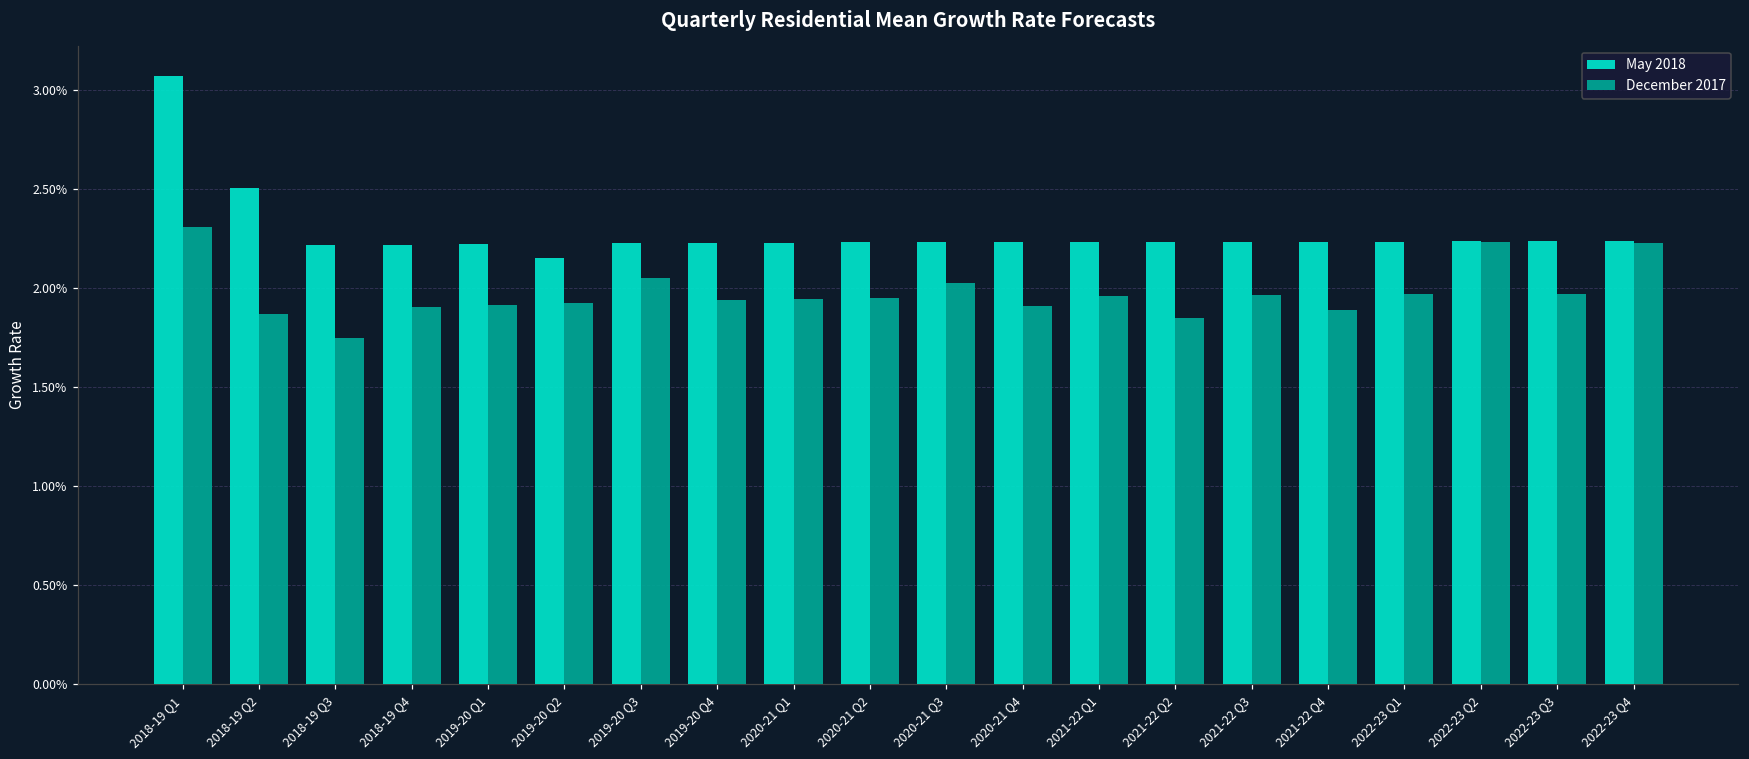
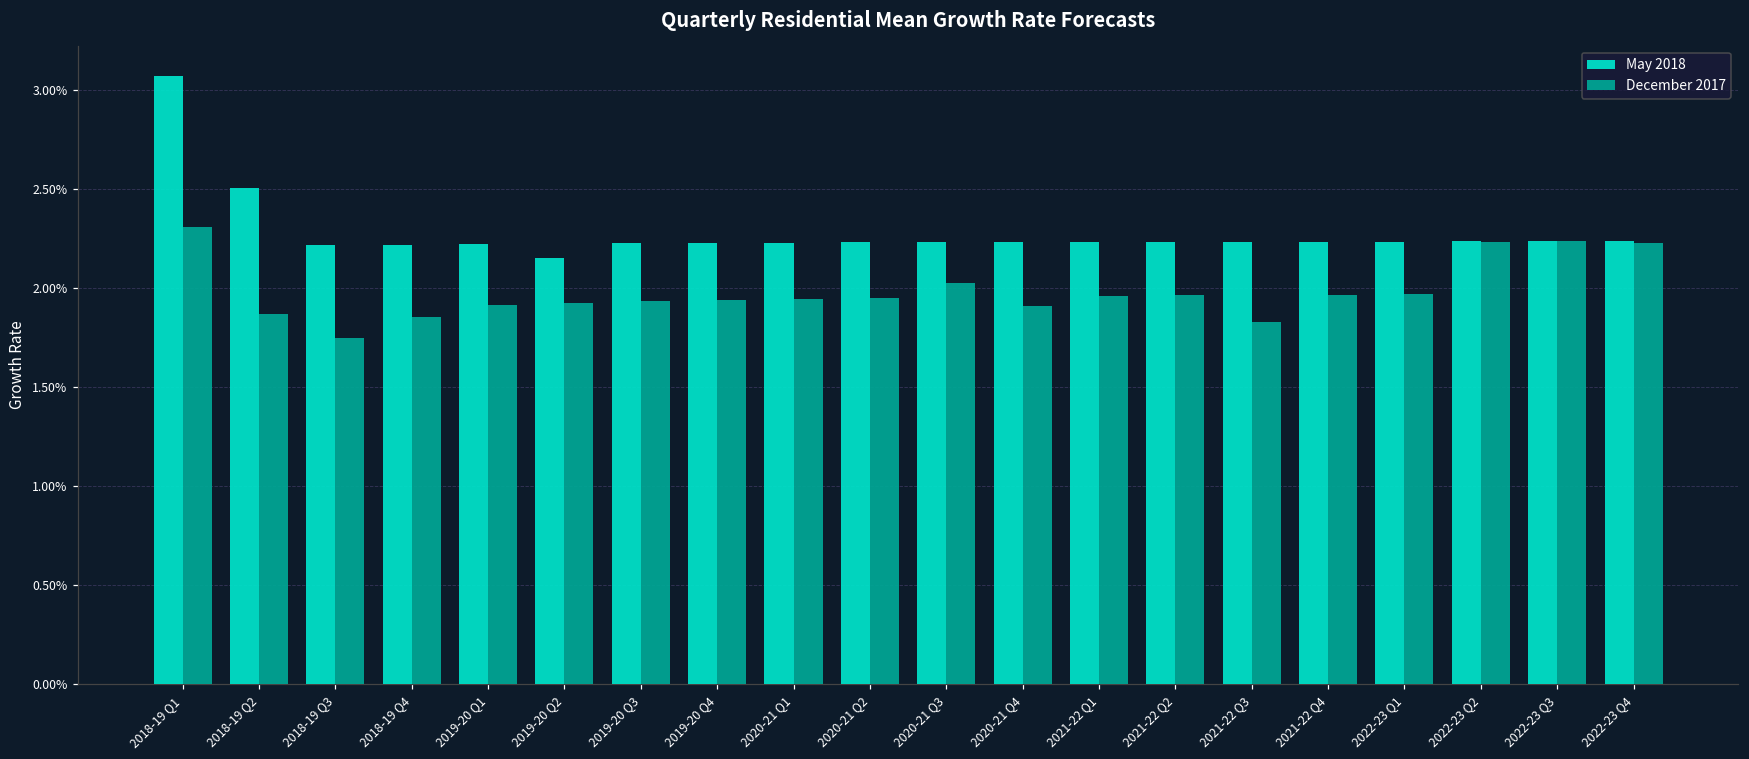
December 2017, 2018-19 Q4: 1.90% -> 1.86%
December 2017, 2019-20 Q3: 2.05% -> 1.94%
December 2017, 2021-22 Q2: 1.85% -> 1.96%
December 2017, 2021-22 Q3: 1.97% -> 1.83%
December 2017, 2021-22 Q4: 1.89% -> 1.97%
December 2017, 2022-23 Q3: 1.97% -> 2.24%
